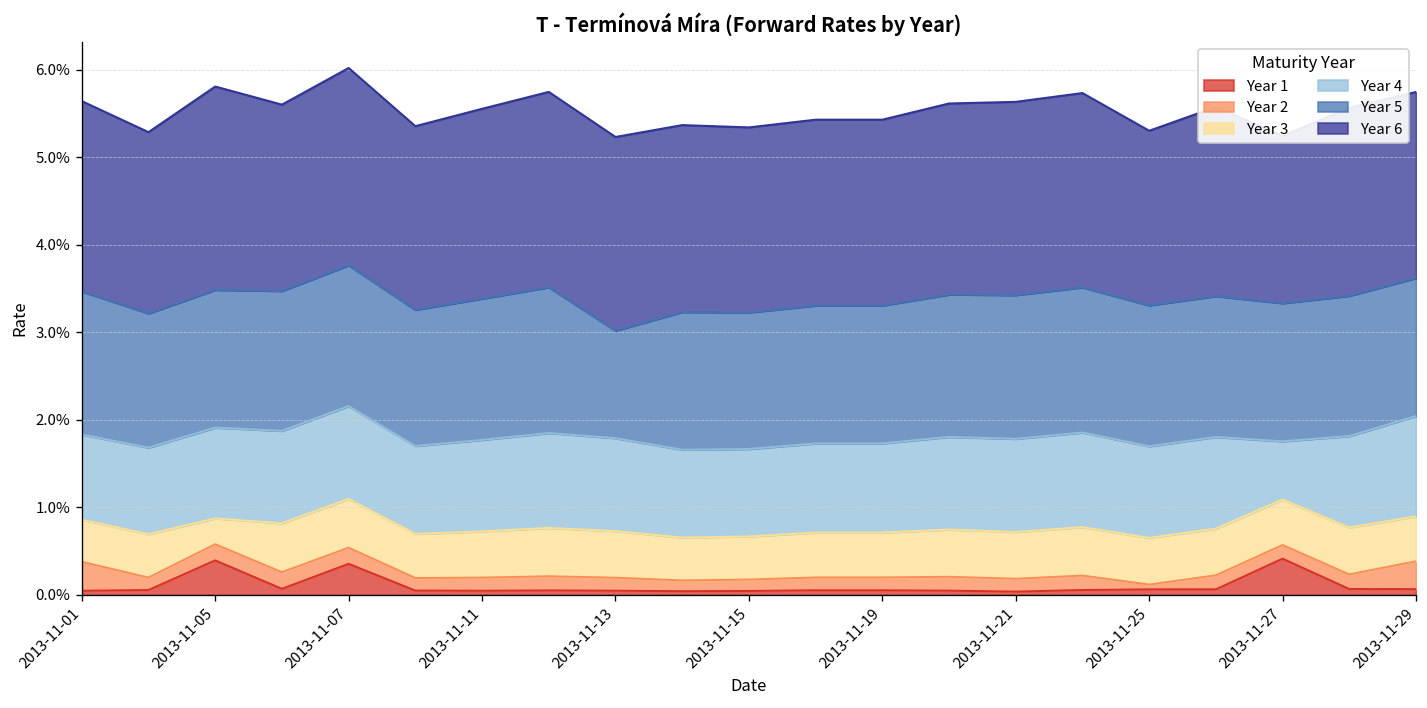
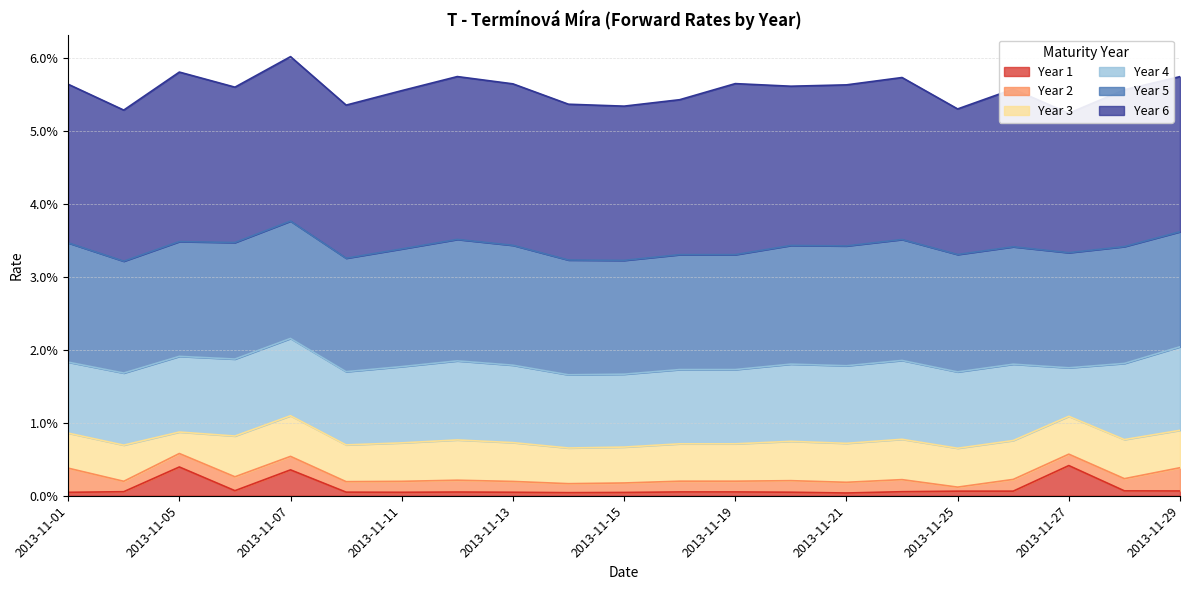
Year 5, 2013-11-13: 1.2% -> 1.6%
Year 6, 2013-11-19: 2.1% -> 2.3%
